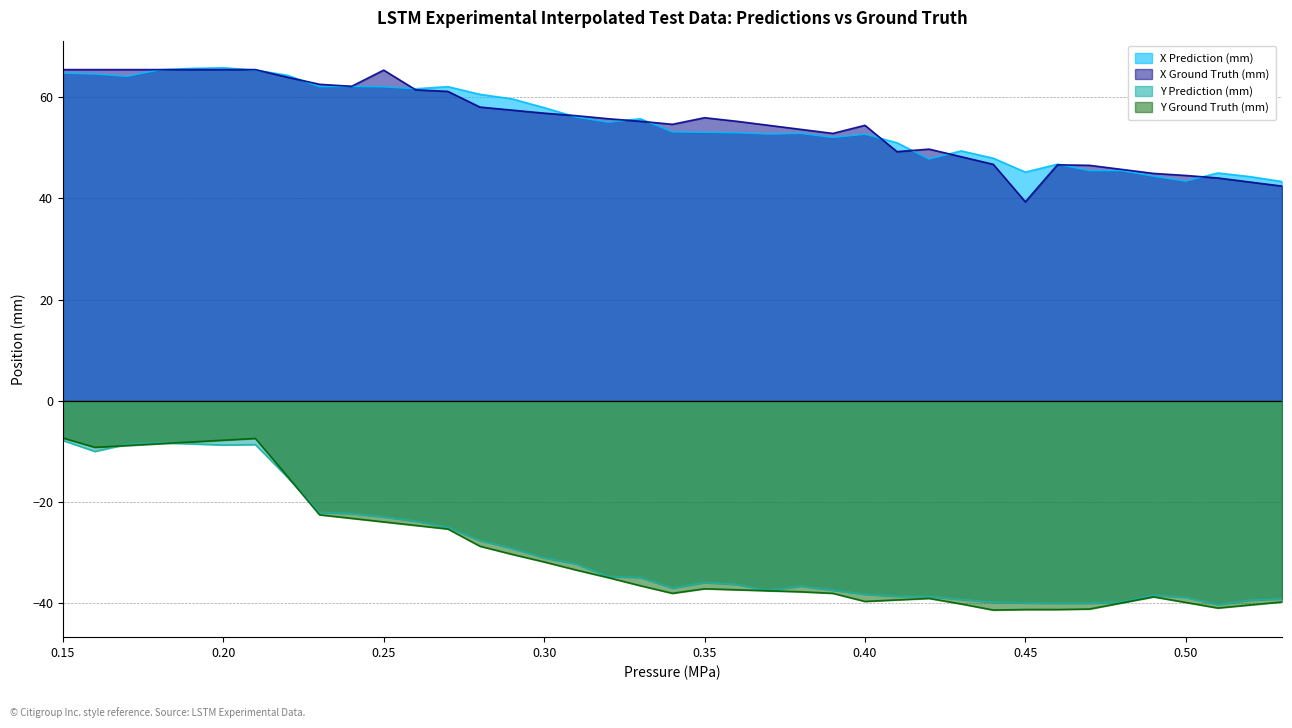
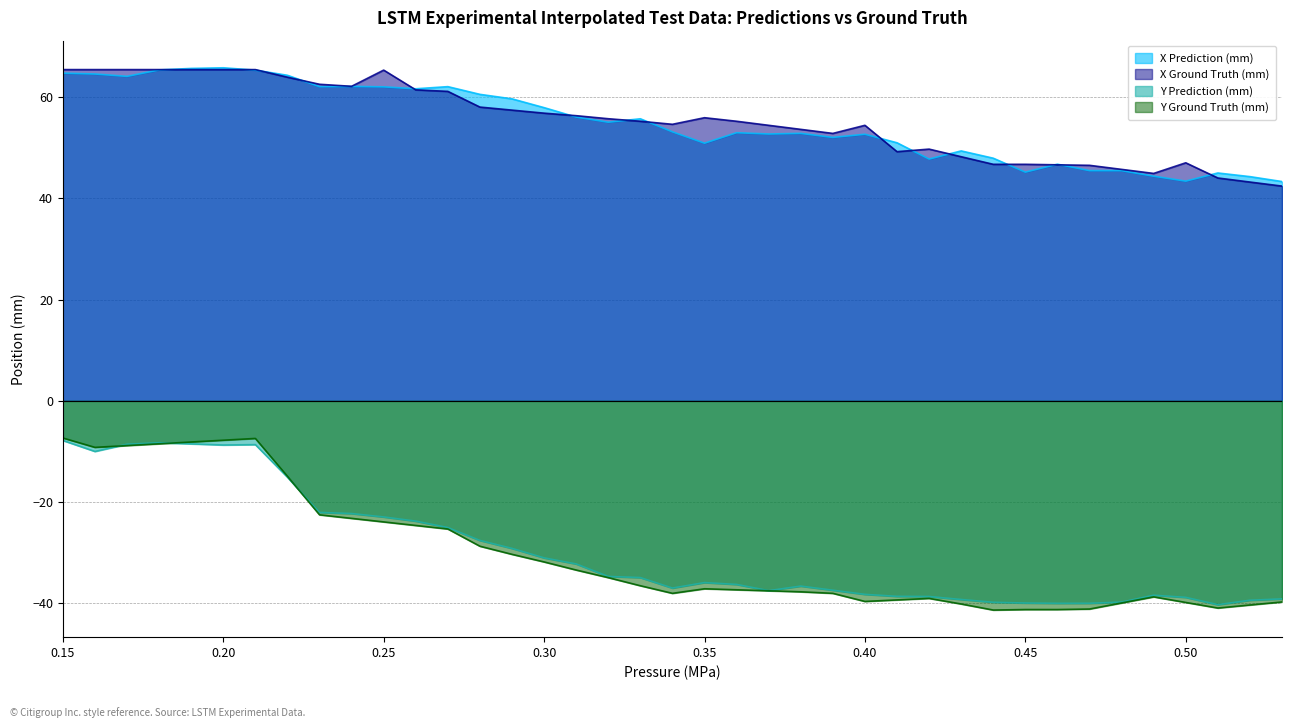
X Prediction (mm), 0.35: 53 -> 51
X Ground Truth (mm), 0.45: 39 -> 47
X Ground Truth (mm), 0.50: 45 -> 47
